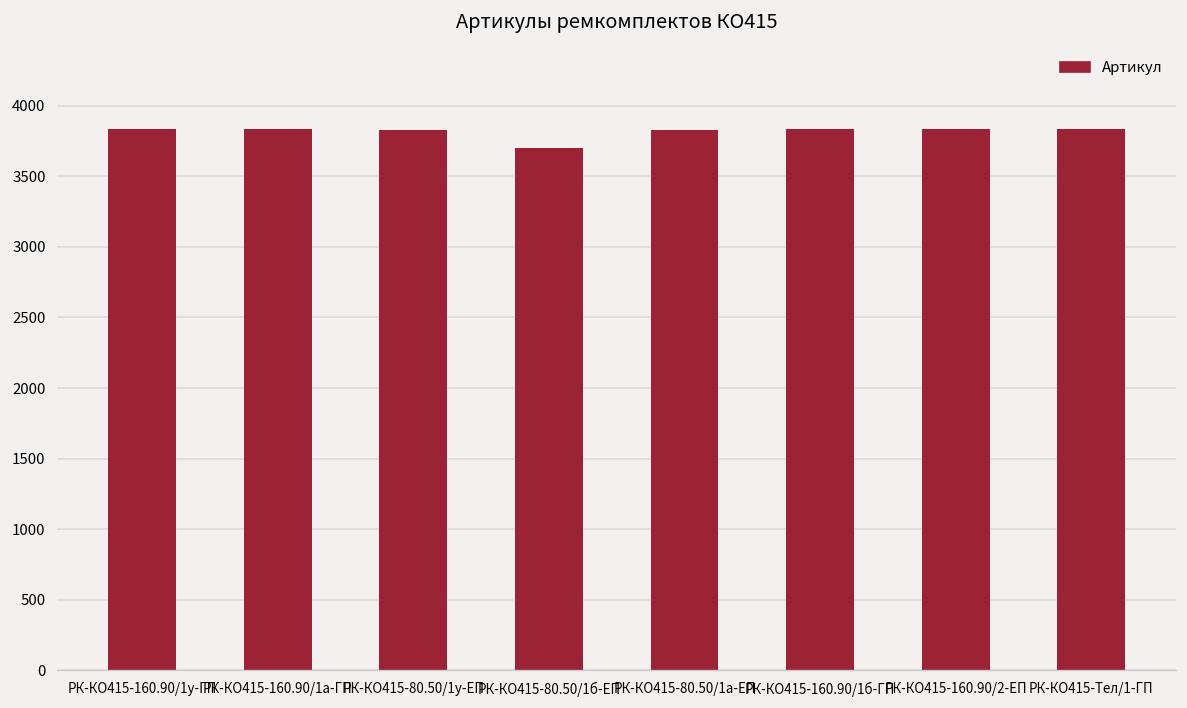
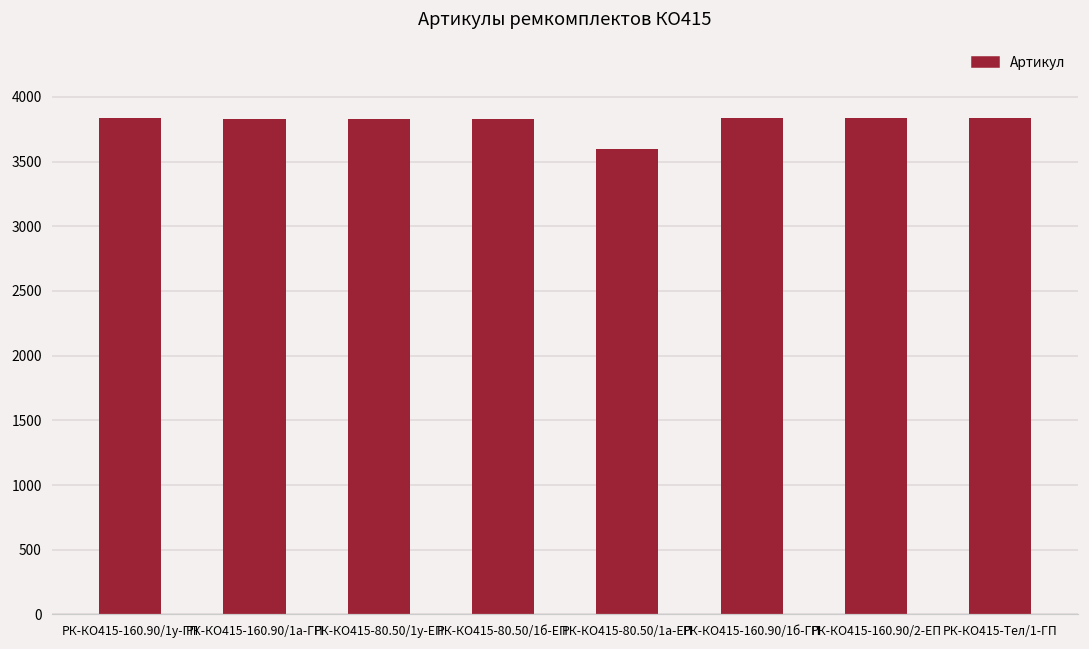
РК-КО415-80.50/1б-ЕП: 3700 -> 3830
РК-КО415-80.50/1а-ЕП: 3830 -> 3600
